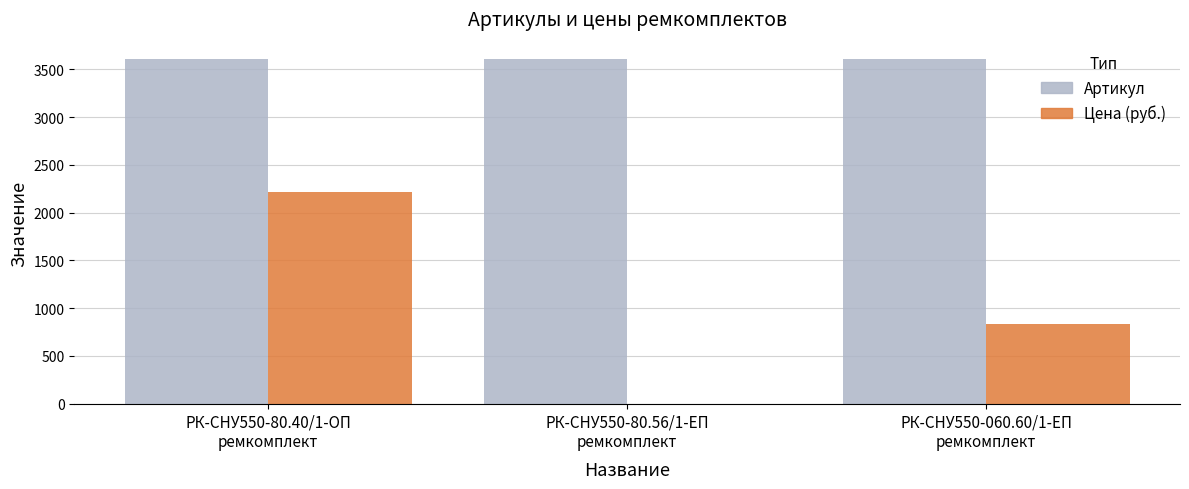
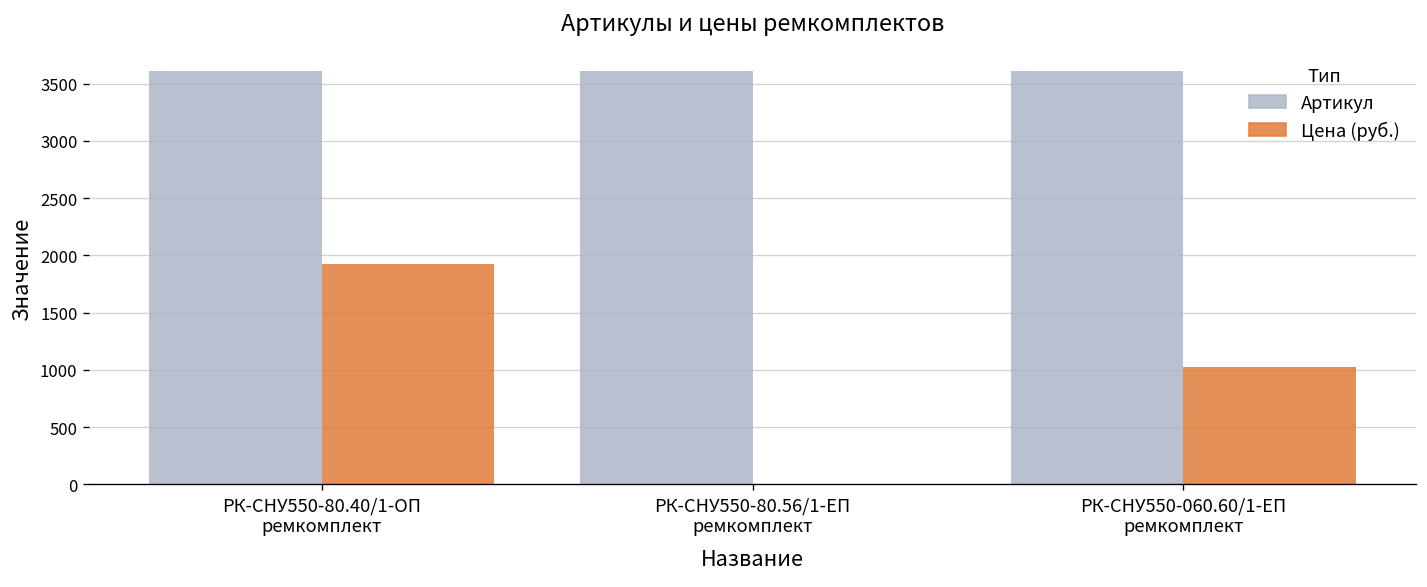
Цена (руб.), РК-СНУ550-80.40/1-ОП ремкомплект: 2200 -> 1900
Цена (руб.), РК-СНУ550-060.60/1-ЕП ремкомплект: 800 -> 1000
